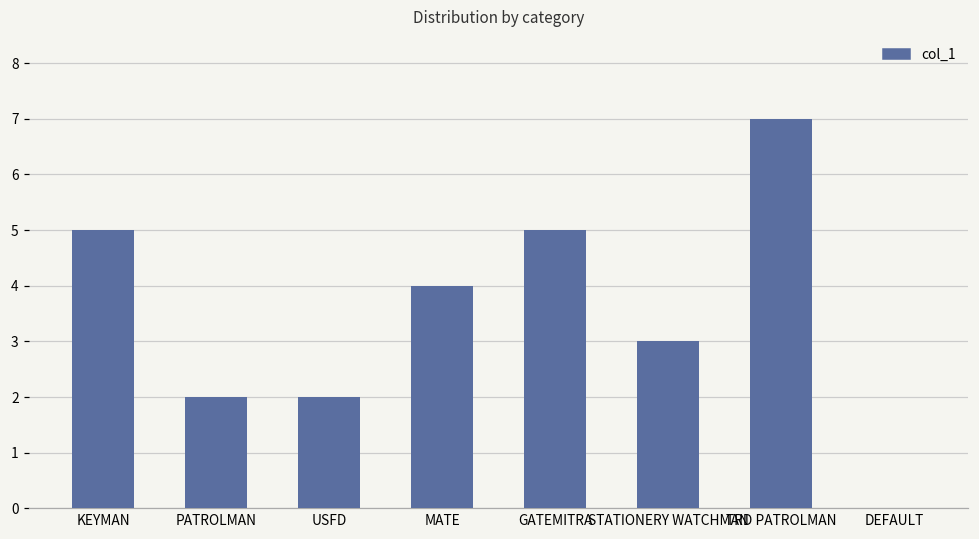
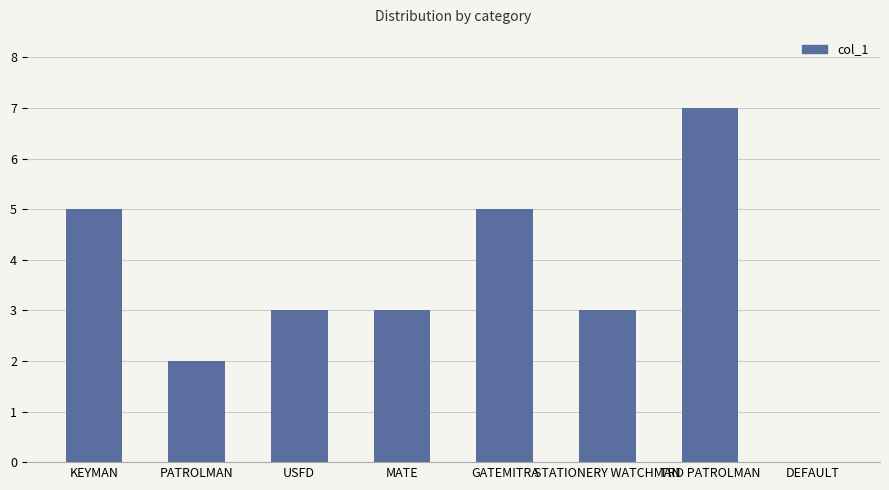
USFD: 2 -> 3
MATE: 4 -> 3
